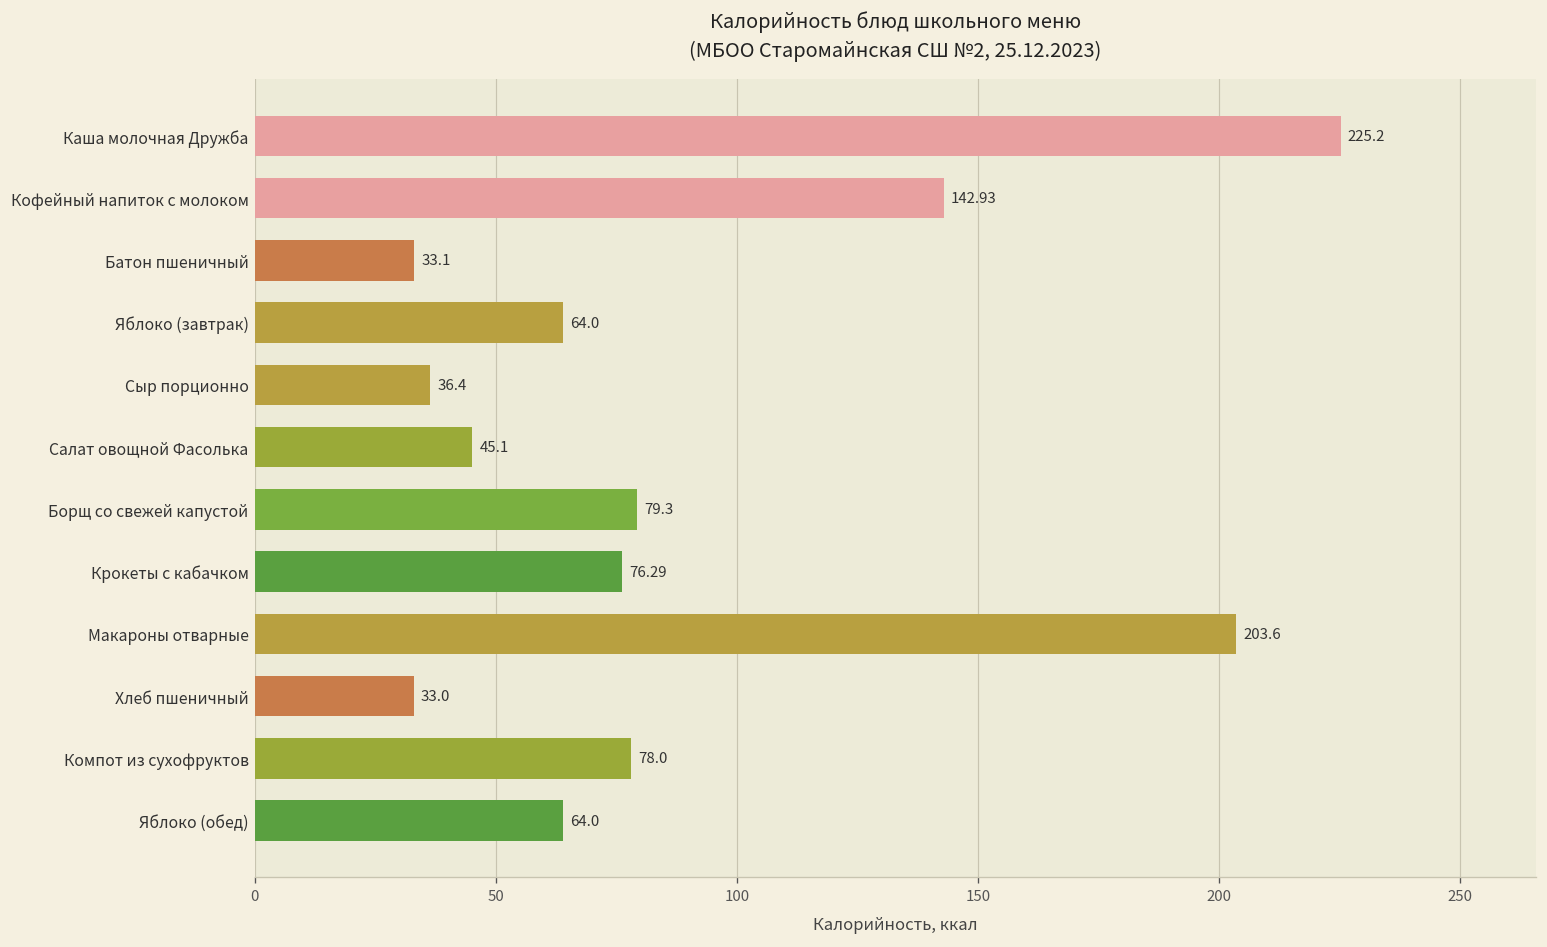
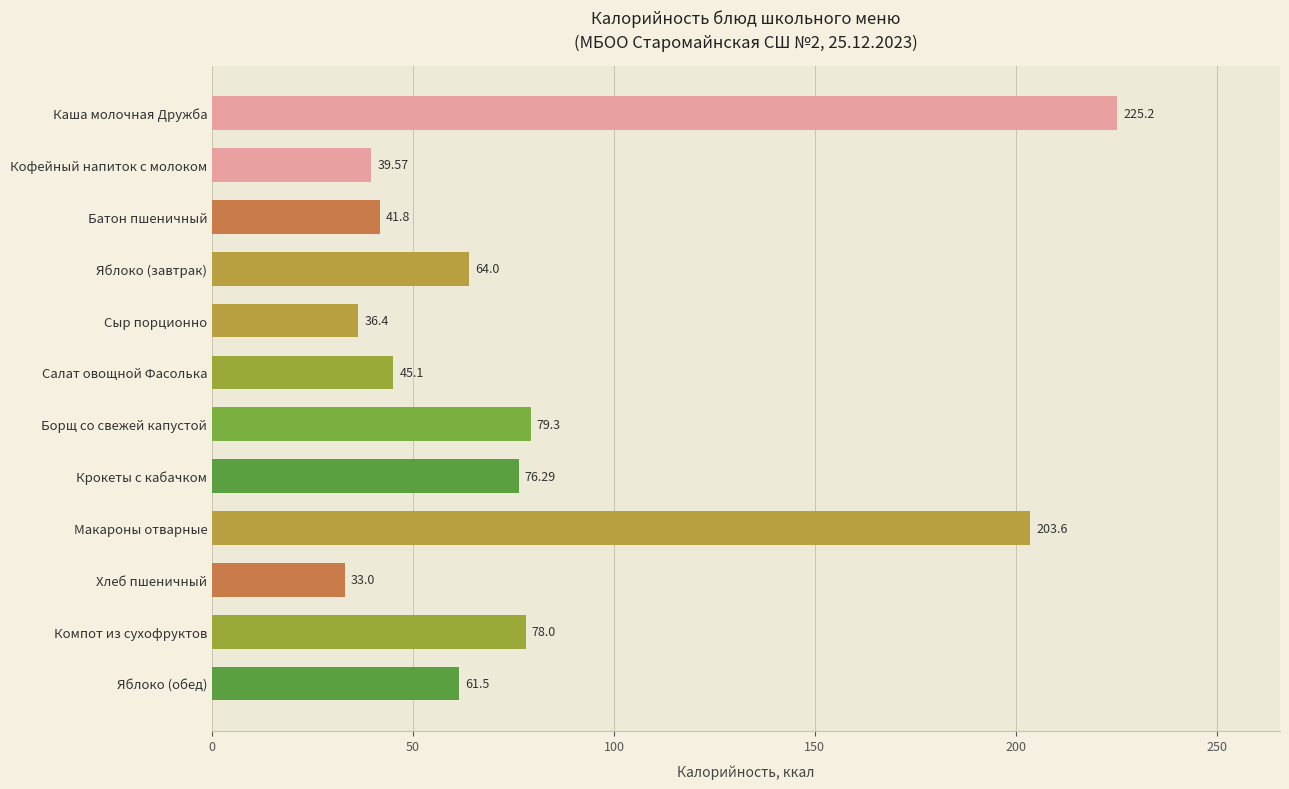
Кофейный напиток с молоком: 142.93 -> 39.57
Батон пшеничный: 33.1 -> 41.8
Яблоко (обед): 64.0 -> 61.5
